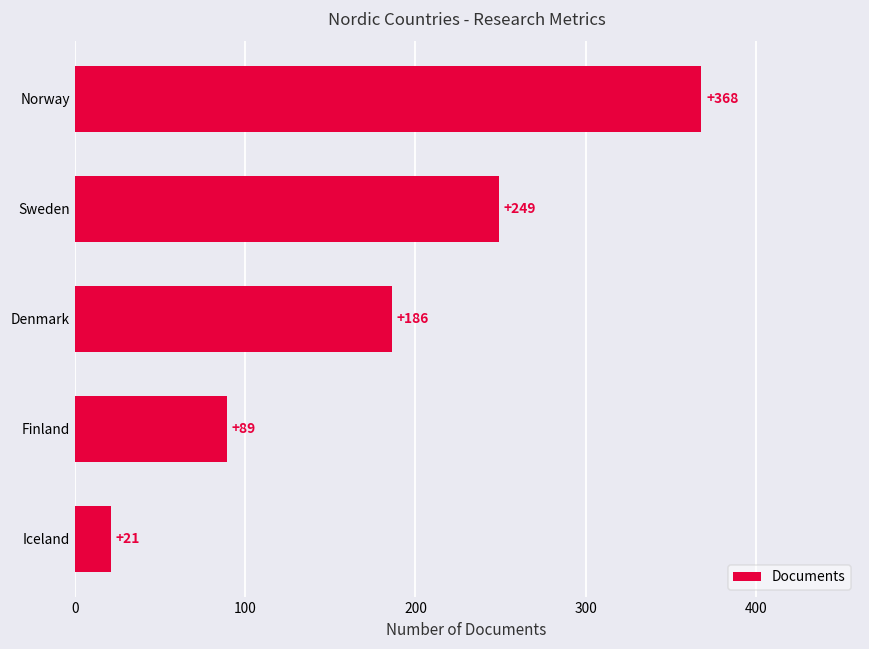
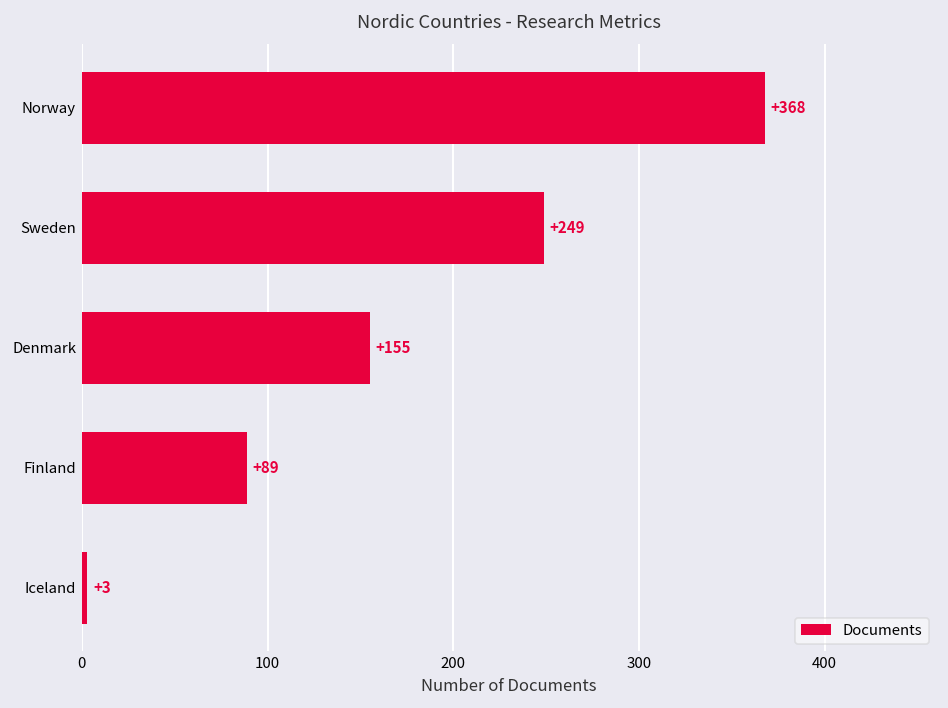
Denmark: +186 -> +155
Iceland: +21 -> +3
